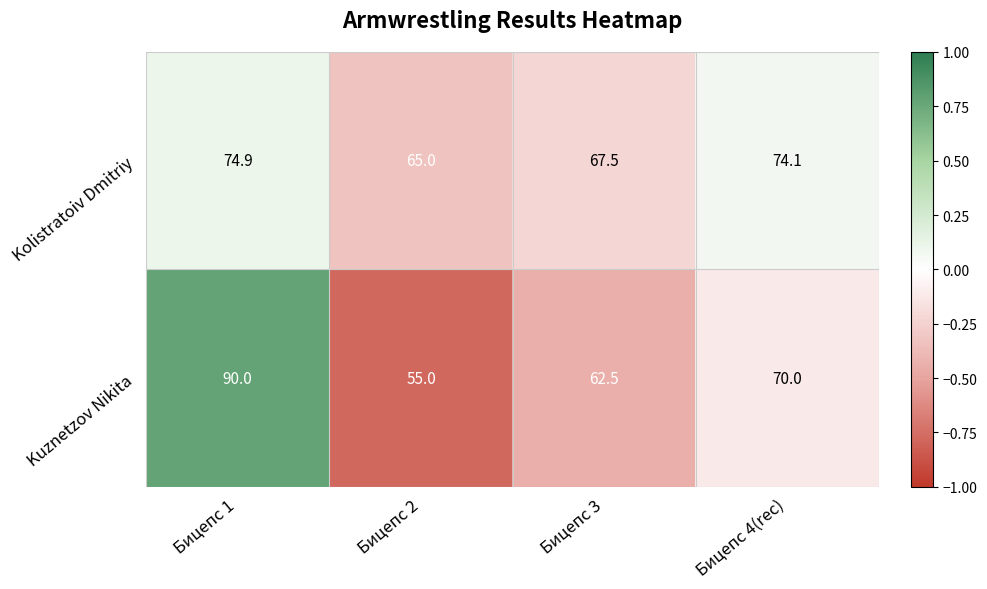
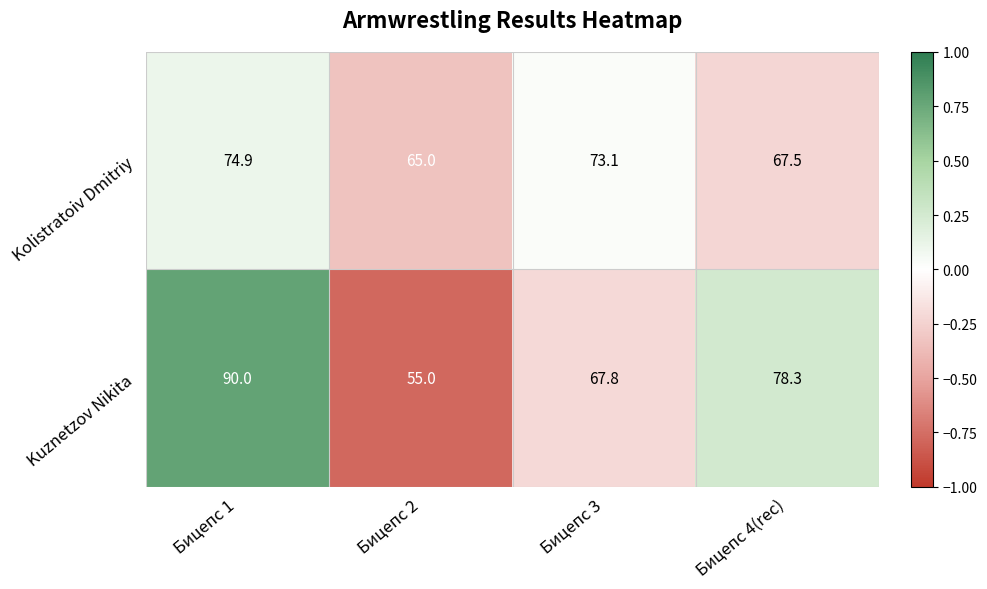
Kolistratoiv Dmitriy, Бицепс 3: 67.5 -> 73.1
Kolistratoiv Dmitriy, Бицепс 4(rec): 74.1 -> 67.5
Kuznetzov Nikita, Бицепс 3: 62.5 -> 67.8
Kuznetzov Nikita, Бицепс 4(rec): 70.0 -> 78.3
